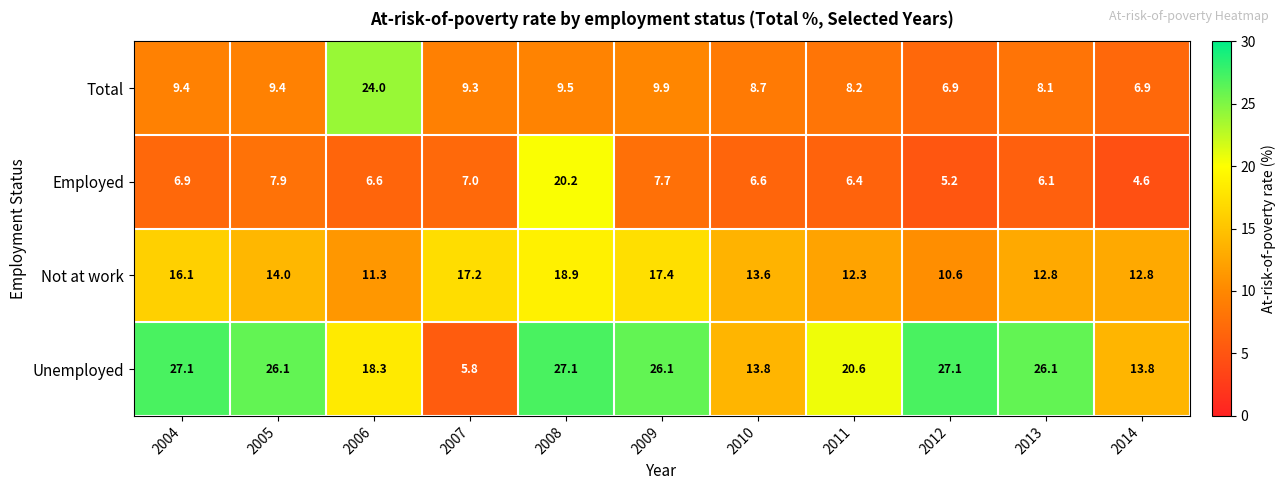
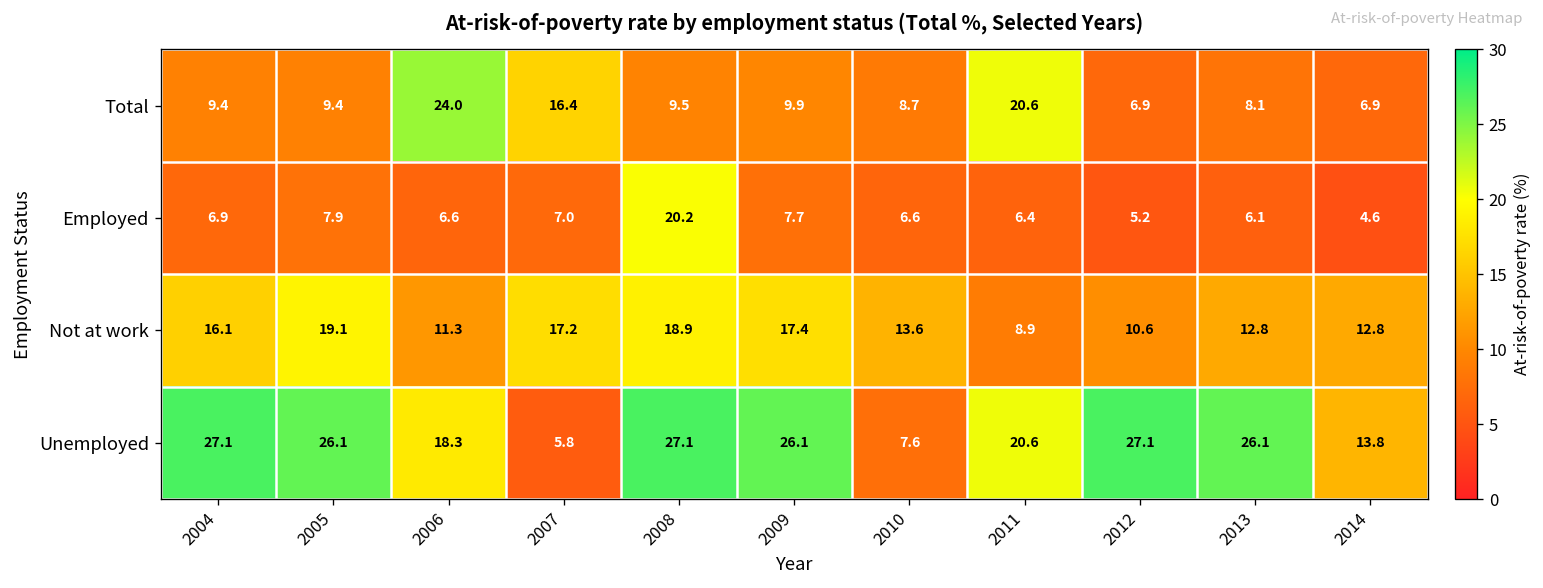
Total, 2007: 9.3 -> 16.4
Total, 2011: 8.2 -> 20.6
Not at work, 2005: 14.0 -> 19.1
Not at work, 2011: 12.3 -> 8.9
Unemployed, 2010: 13.8 -> 7.6
